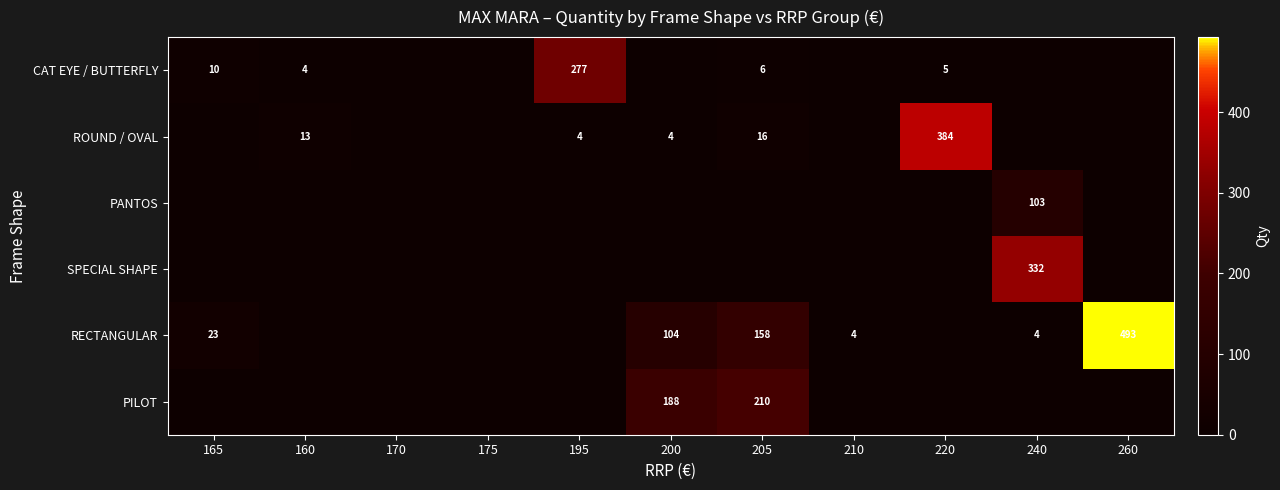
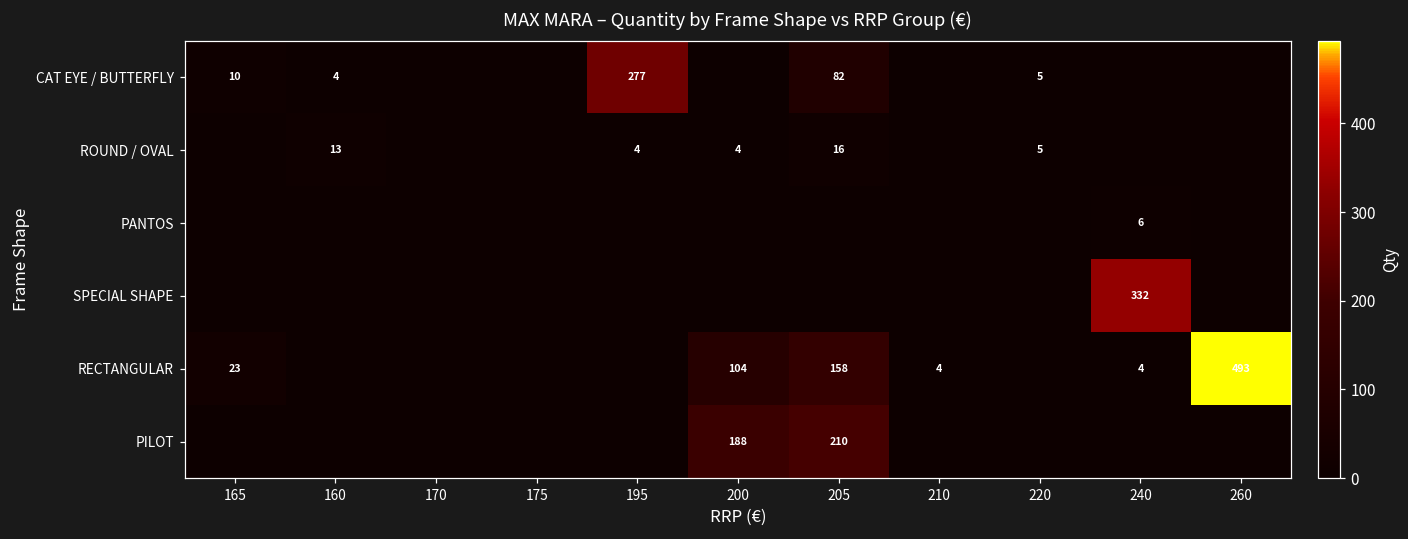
CAT EYE / BUTTERFLY, 205: 6 -> 82
ROUND / OVAL, 220: 384 -> 5
PANTOS, 240: 103 -> 6
